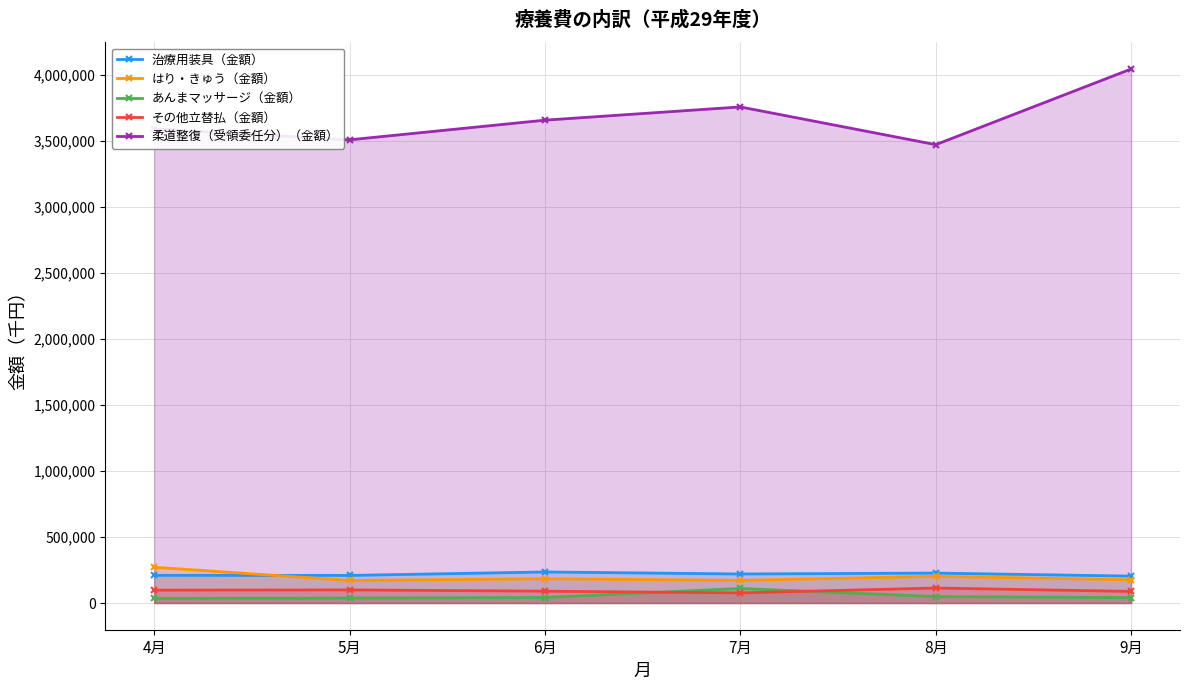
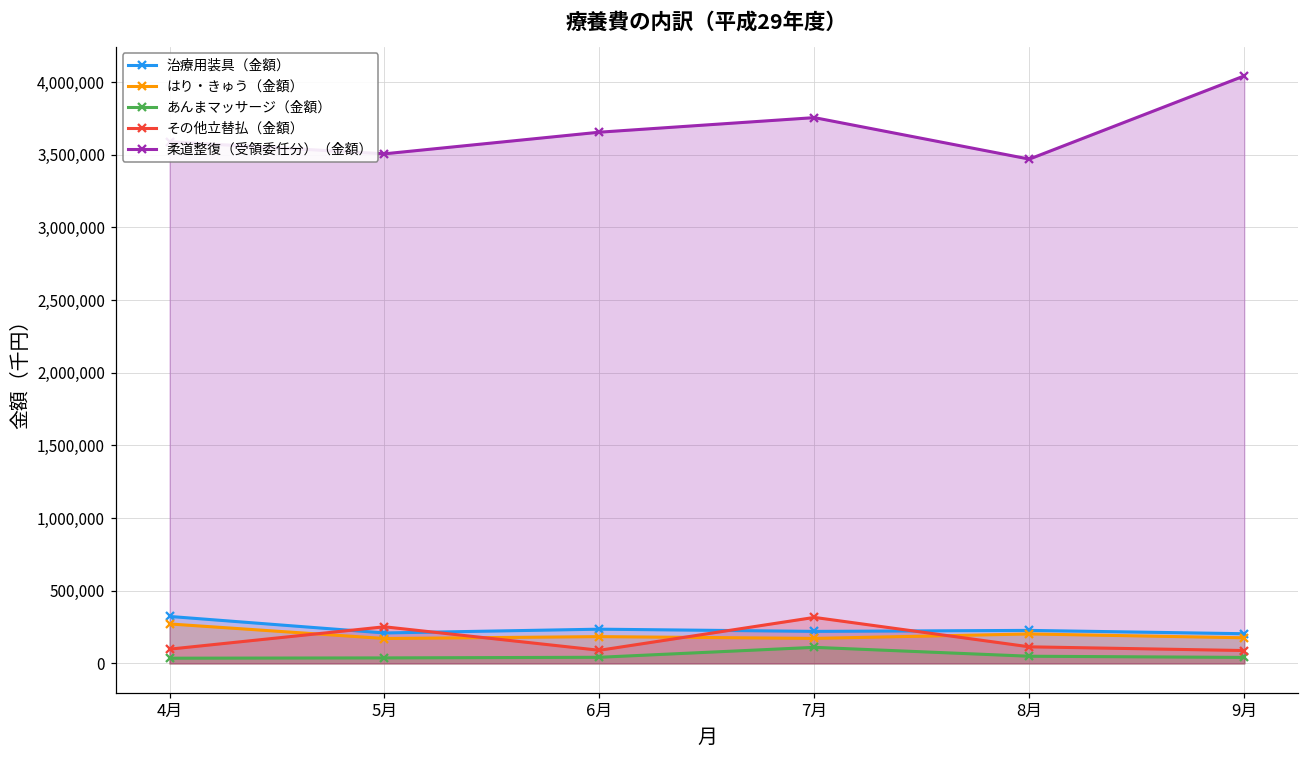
治療用装具（金額）, 4月: 210,000 -> 320,000
その他立替払（金額）, 5月: 100,000 -> 250,000
その他立替払（金額）, 7月: 80,000 -> 320,000
